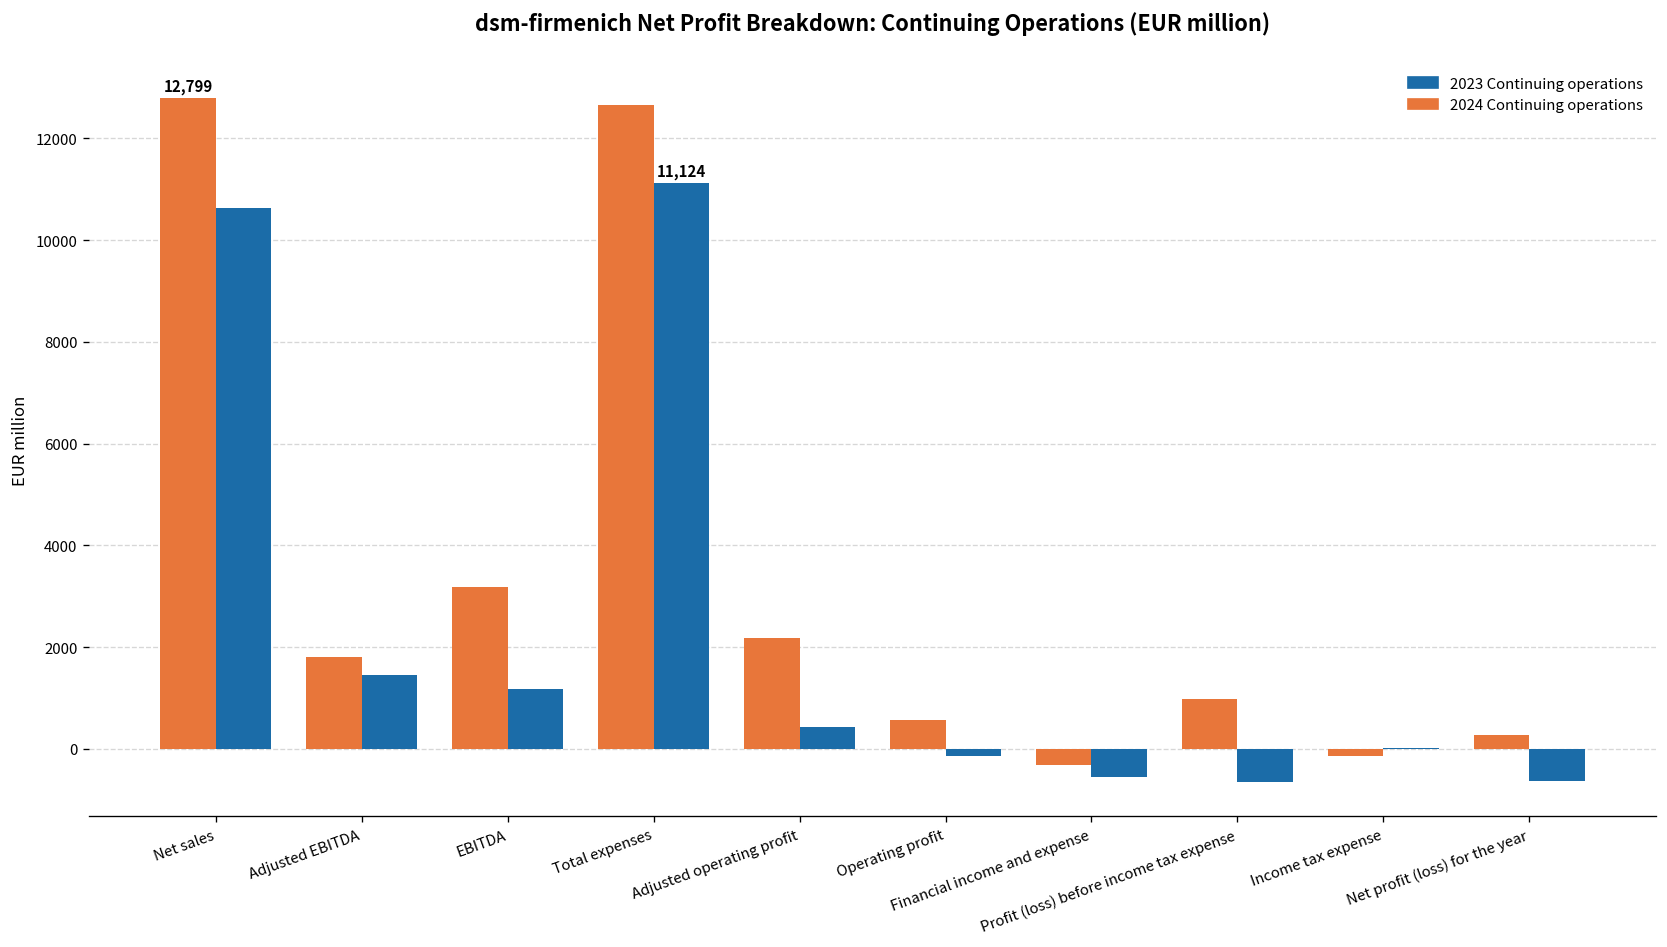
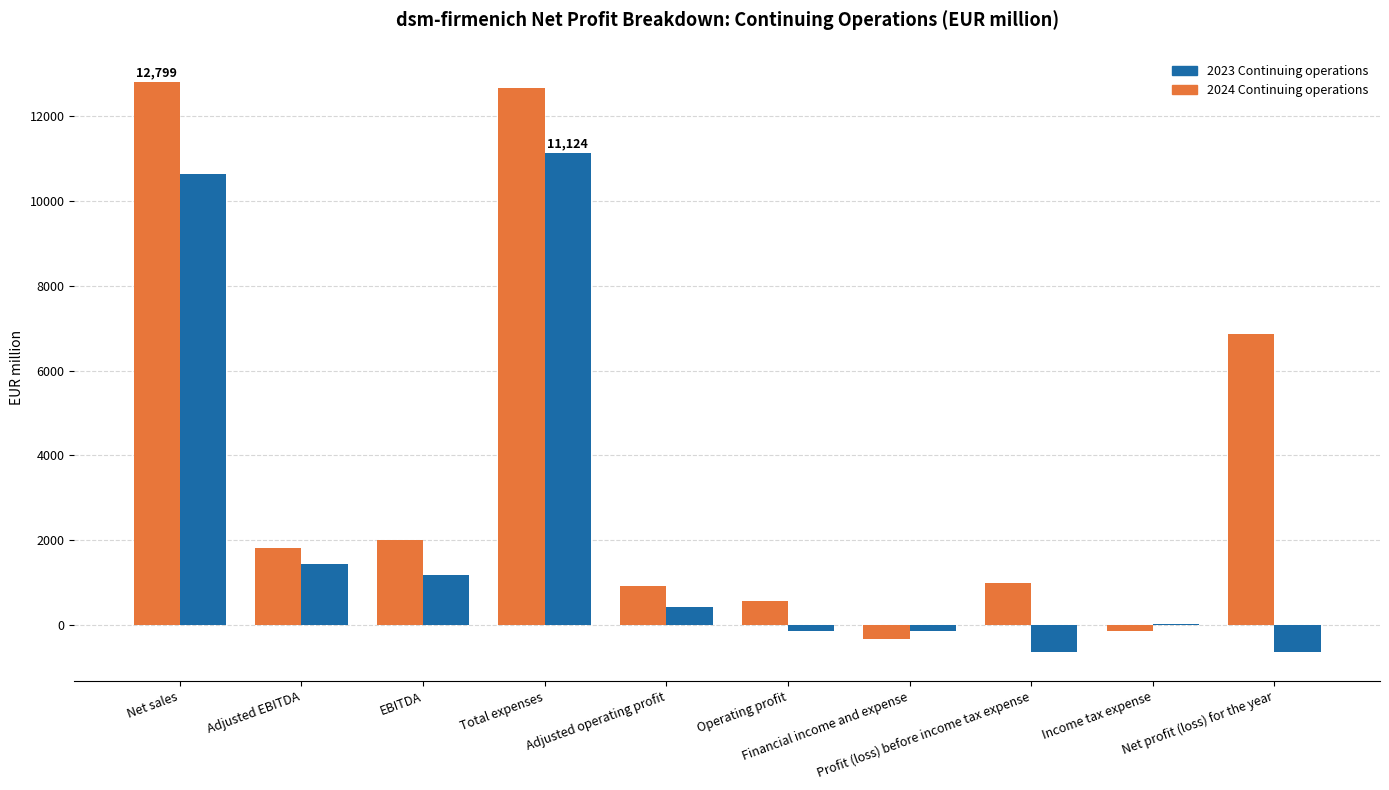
2024 Continuing operations, EBITDA: 3200 -> 2000
2024 Continuing operations, Adjusted operating profit: 2200 -> 900
2023 Continuing operations, Financial income and expense: -500 -> -200
2024 Continuing operations, Net profit (loss) for the year: 300 -> 6900
